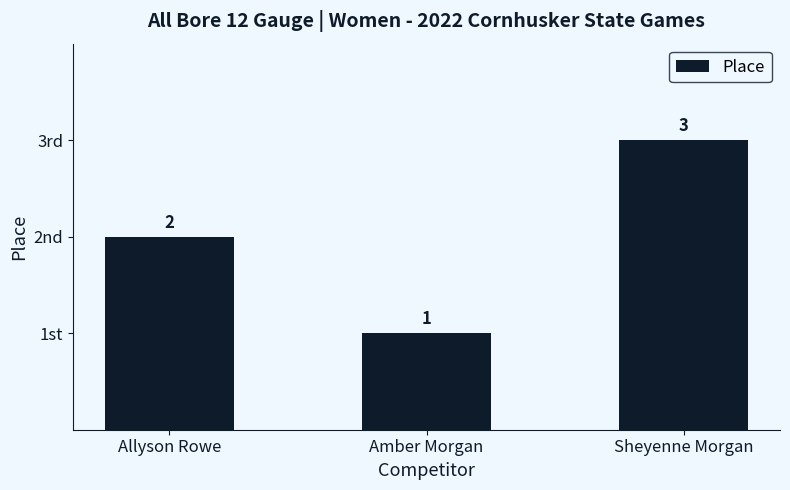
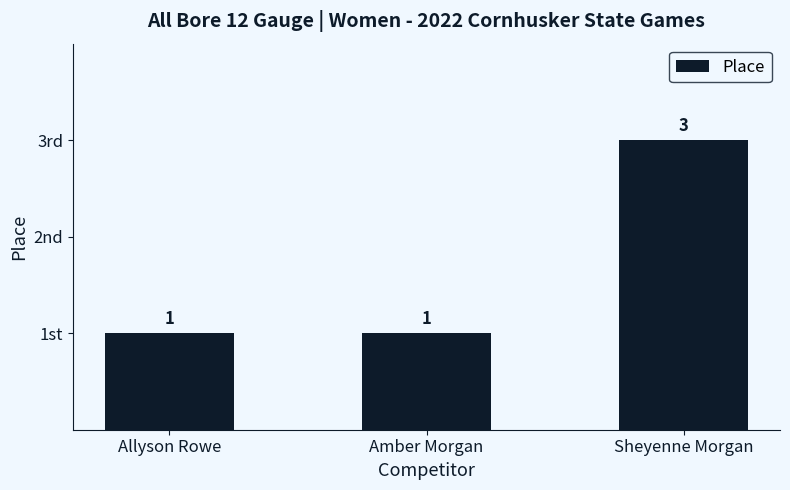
Allyson Rowe: 2 -> 1
